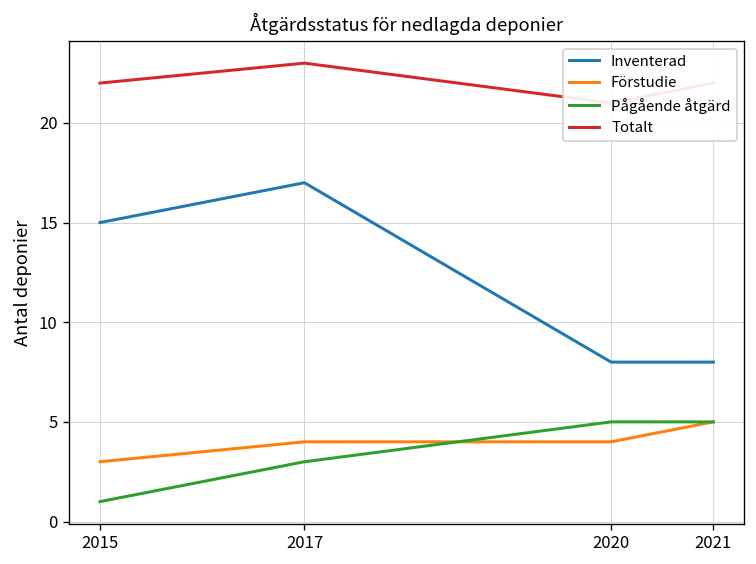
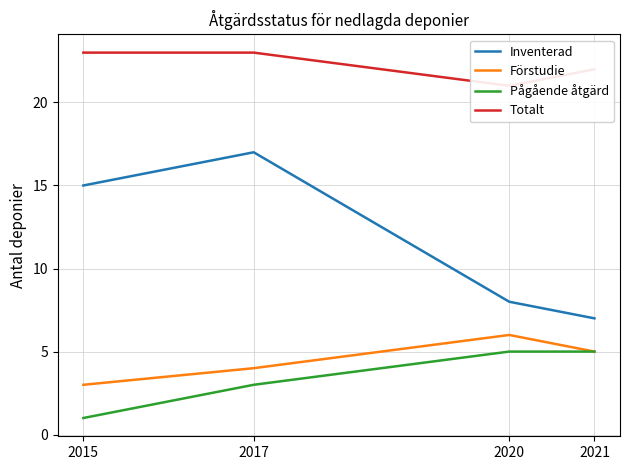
Totalt, 2015: 22 -> 23
Förstudie, 2020: 4 -> 6
Inventerad, 2021: 8 -> 7
